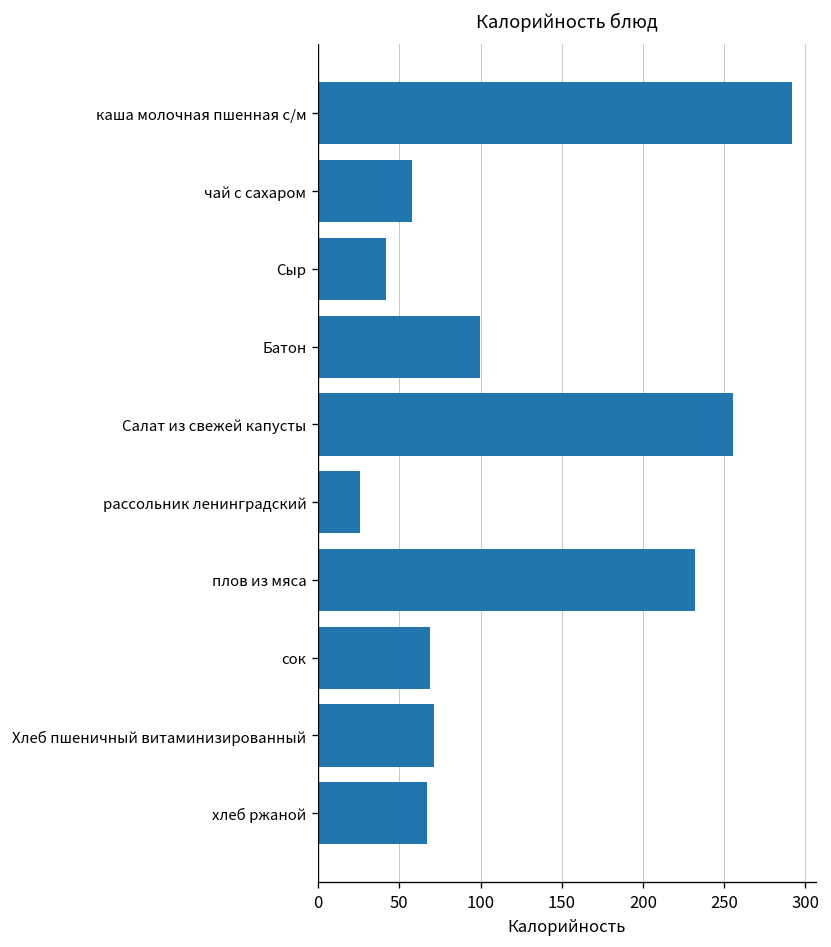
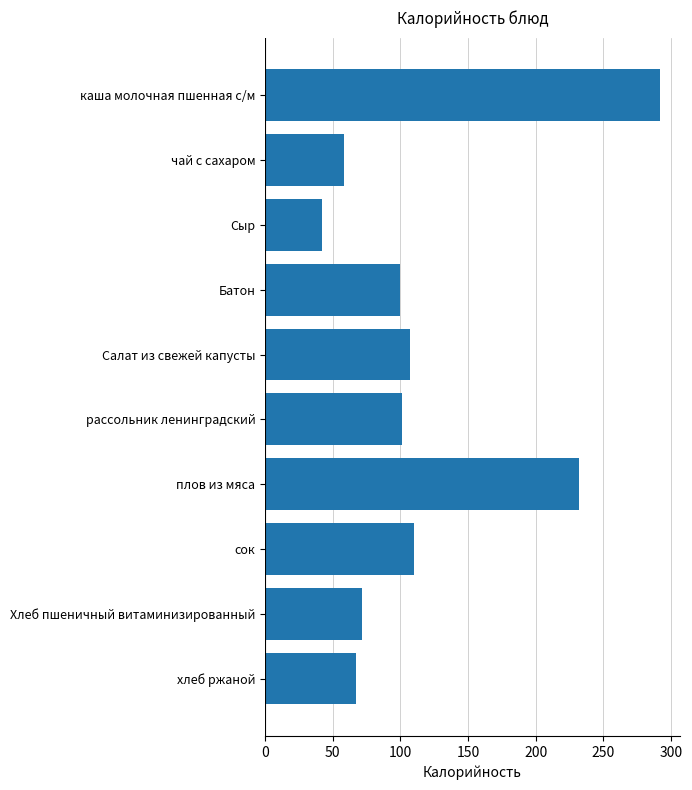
Салат из свежей капусты: 255 -> 107
рассольник ленинградский: 26 -> 101
сок: 69 -> 110
